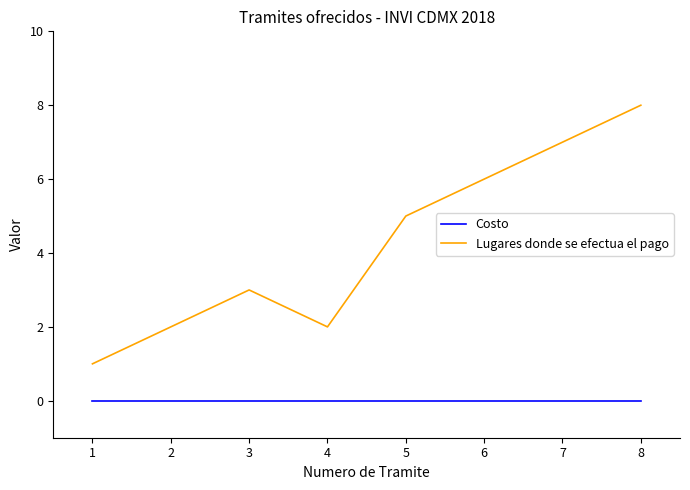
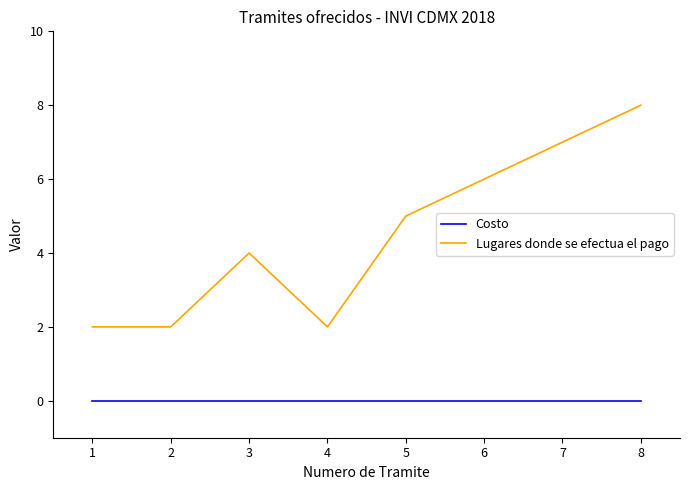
Lugares donde se efectua el pago, 1: 1 -> 2
Lugares donde se efectua el pago, 3: 3 -> 4
